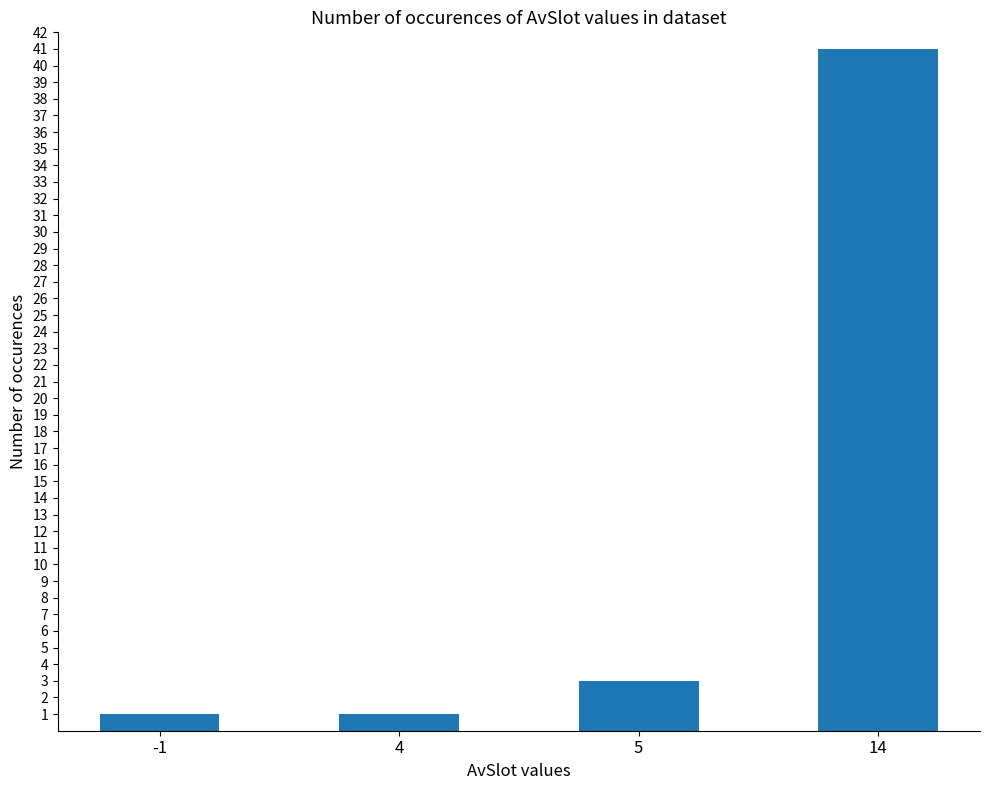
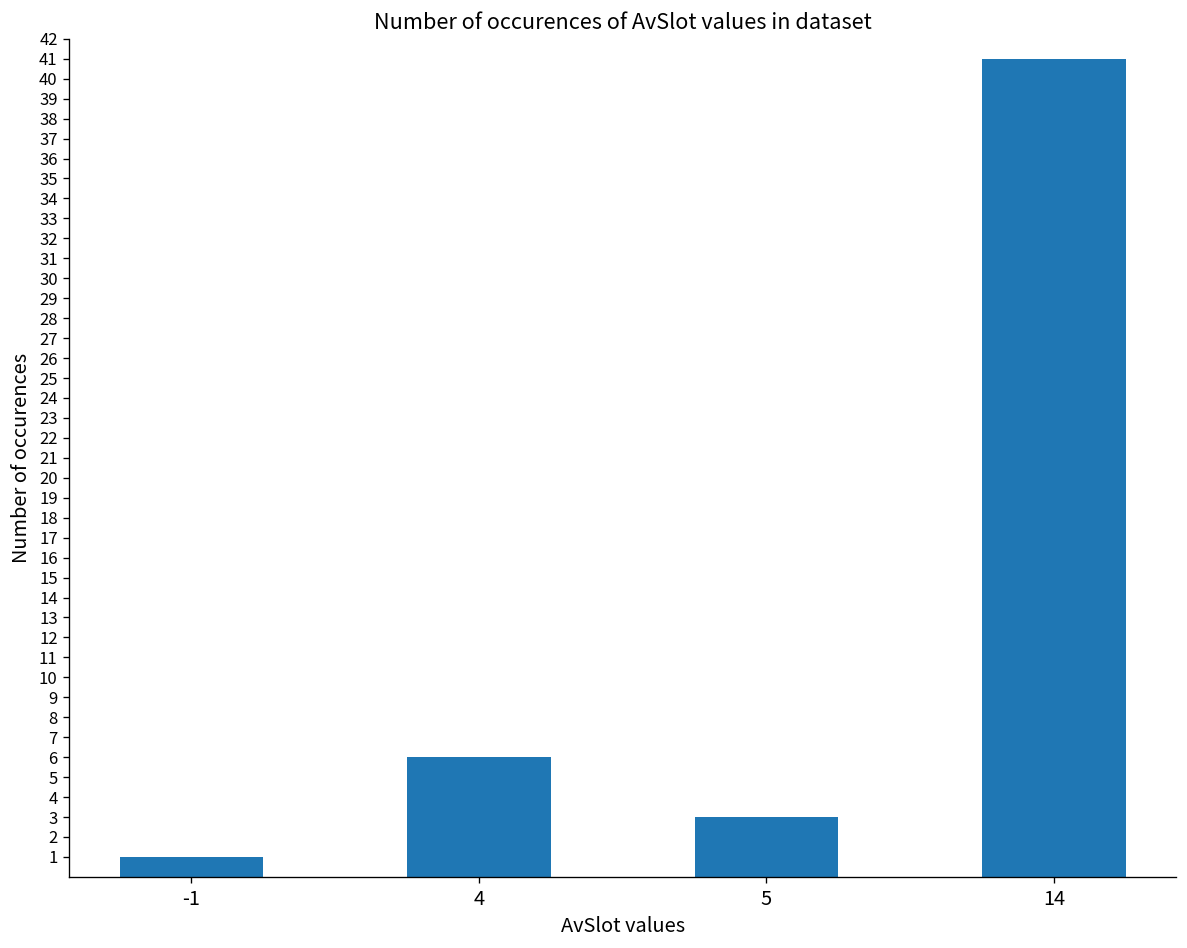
4: 1 -> 6
